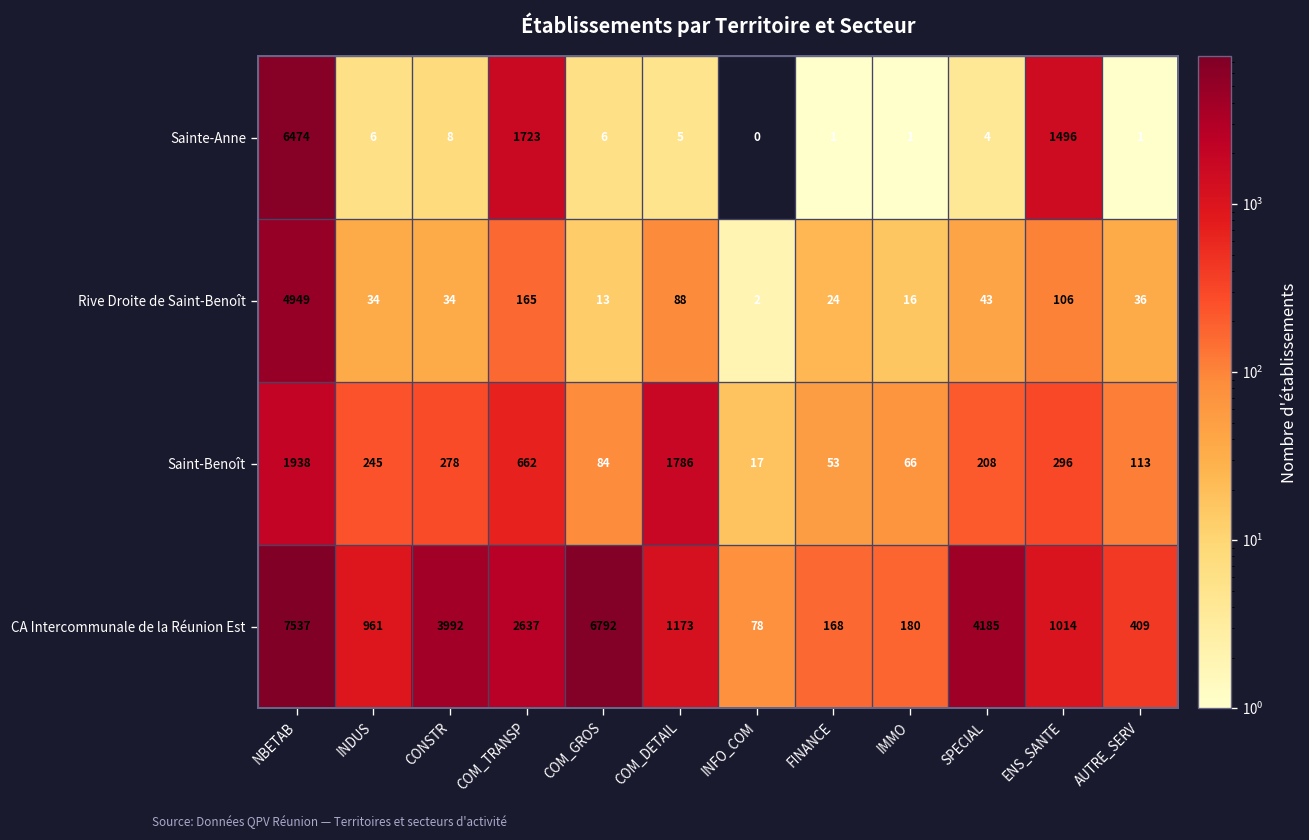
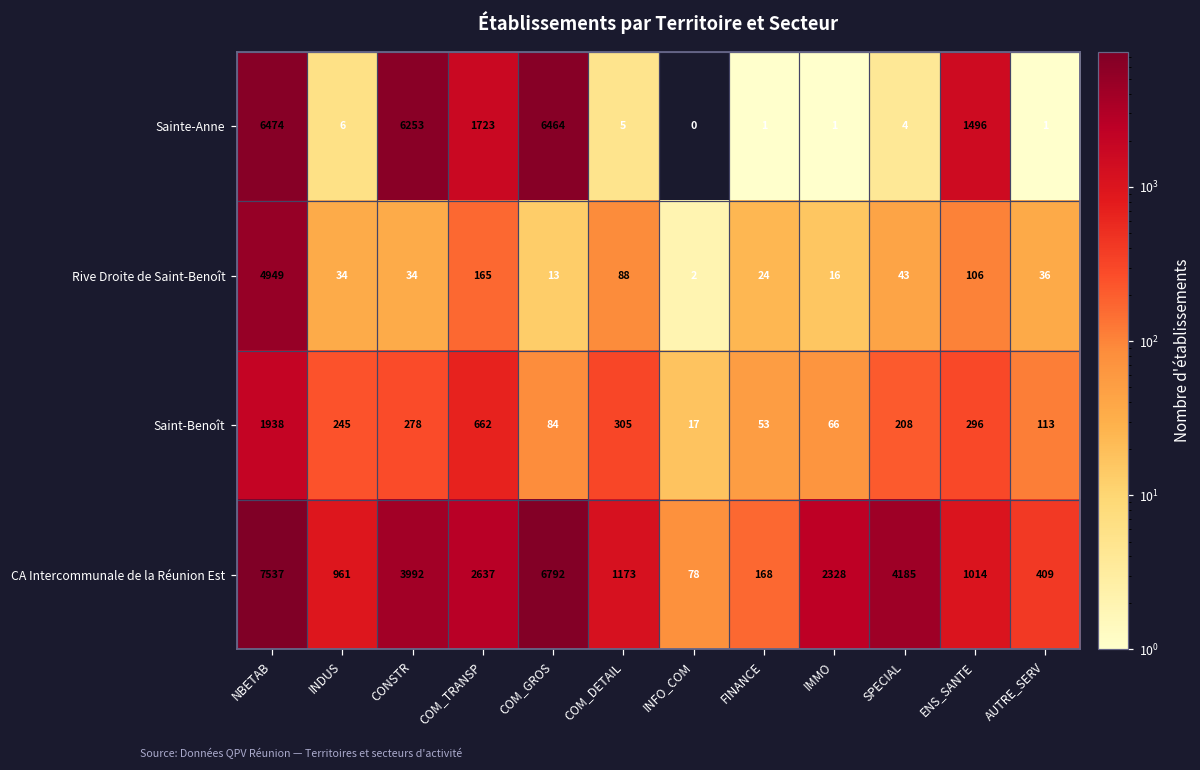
Sainte-Anne, CONSTR: 8 -> 6253
Sainte-Anne, COM_GROS: 6 -> 6464
Saint-Benoît, COM_DETAIL: 1786 -> 305
CA Intercommunale de la Réunion Est, IMMO: 180 -> 2328
